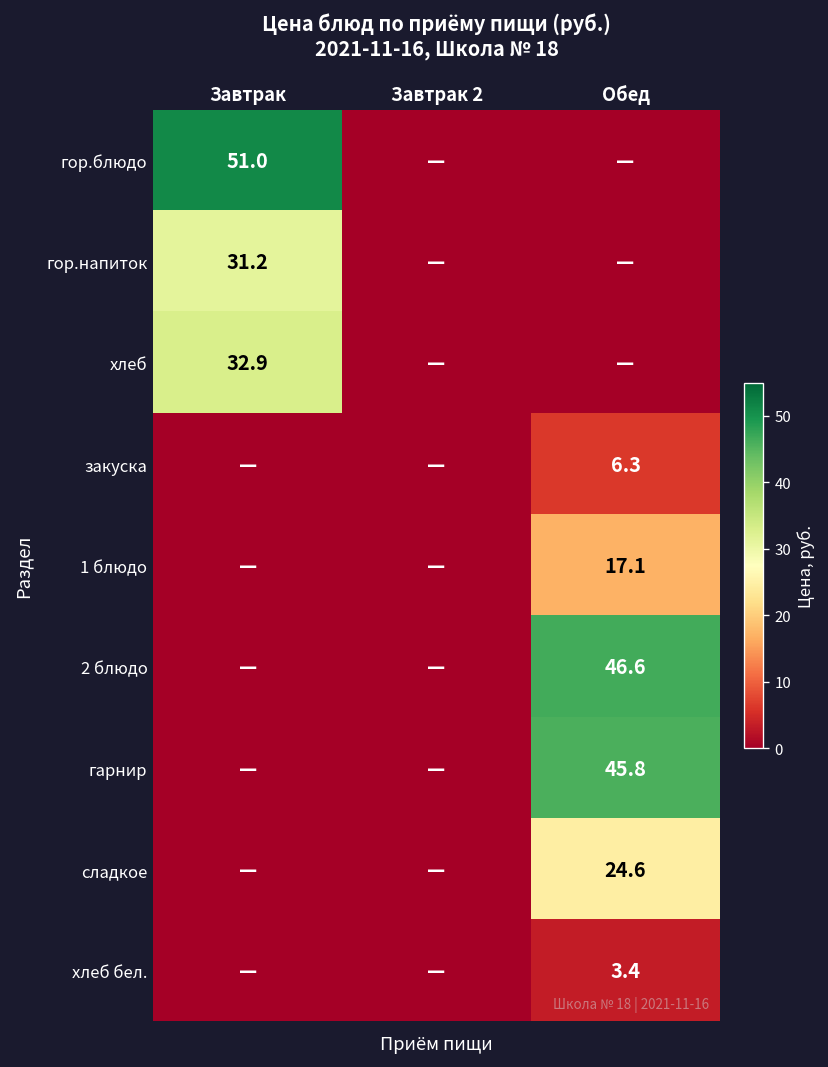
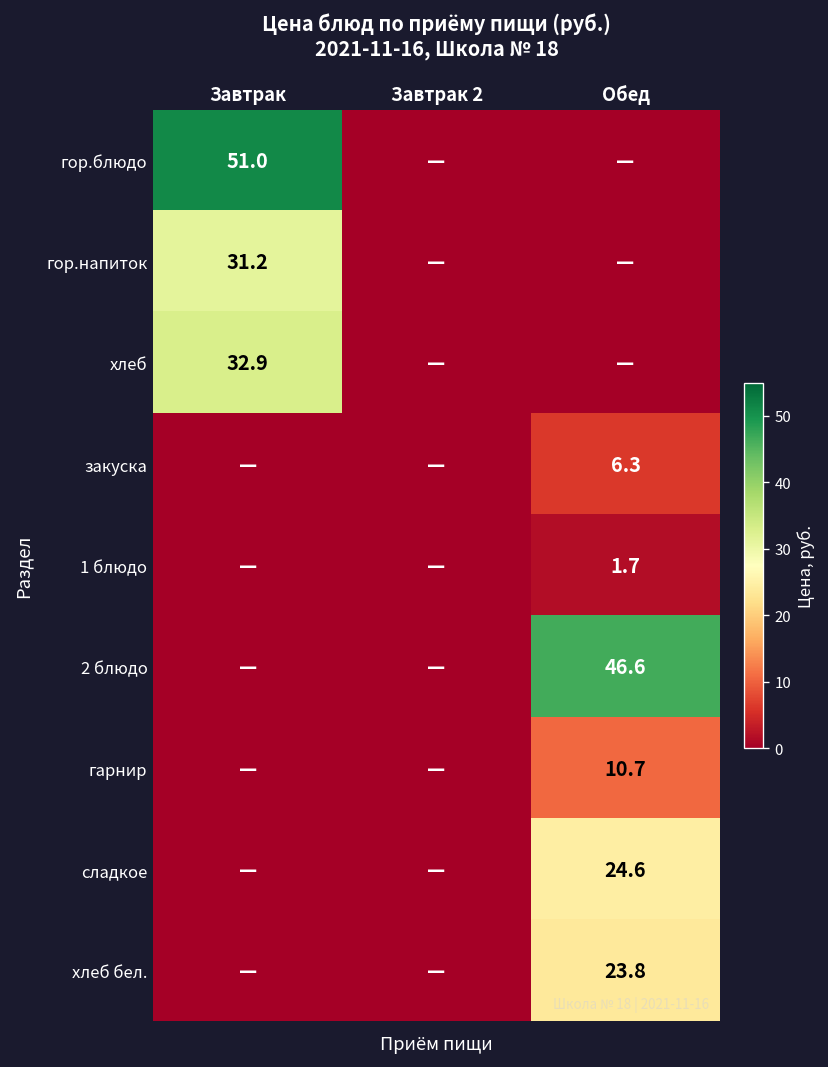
1 блюдо, Обед: 17.1 -> 1.7
гарнир, Обед: 45.8 -> 10.7
хлеб бел., Обед: 3.4 -> 23.8
